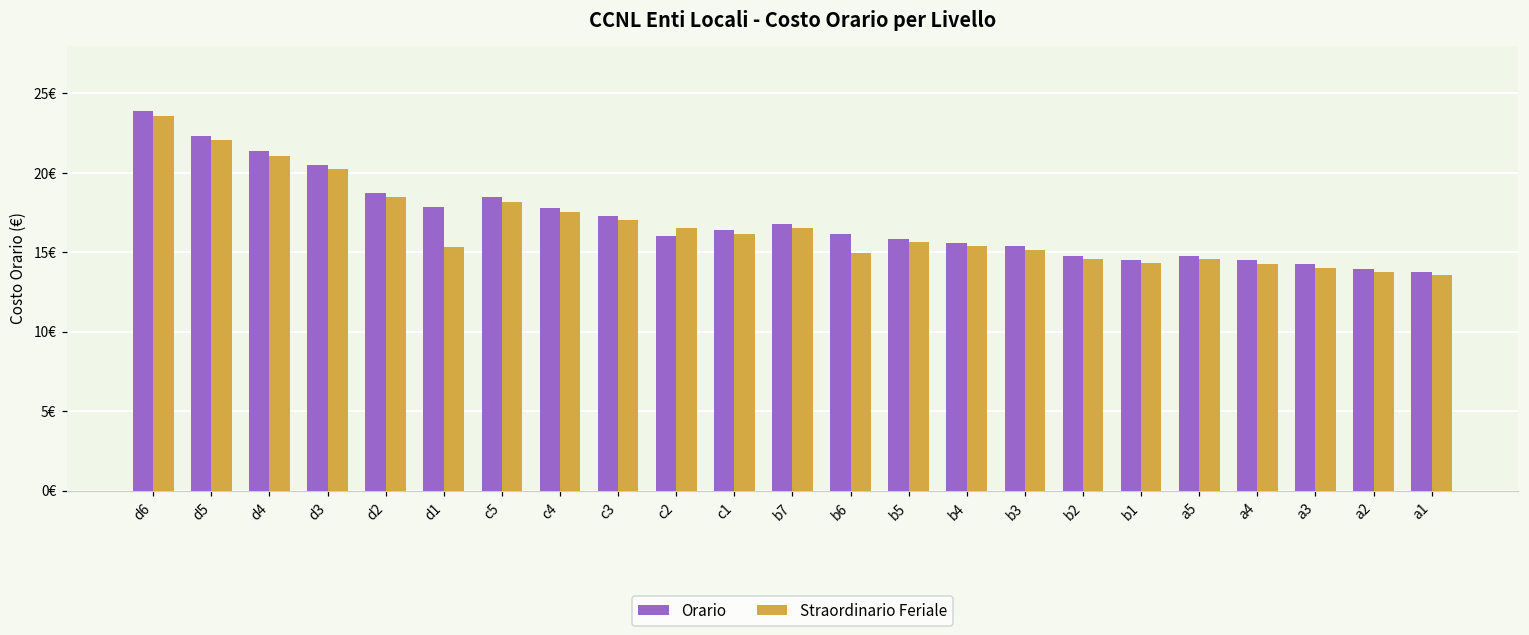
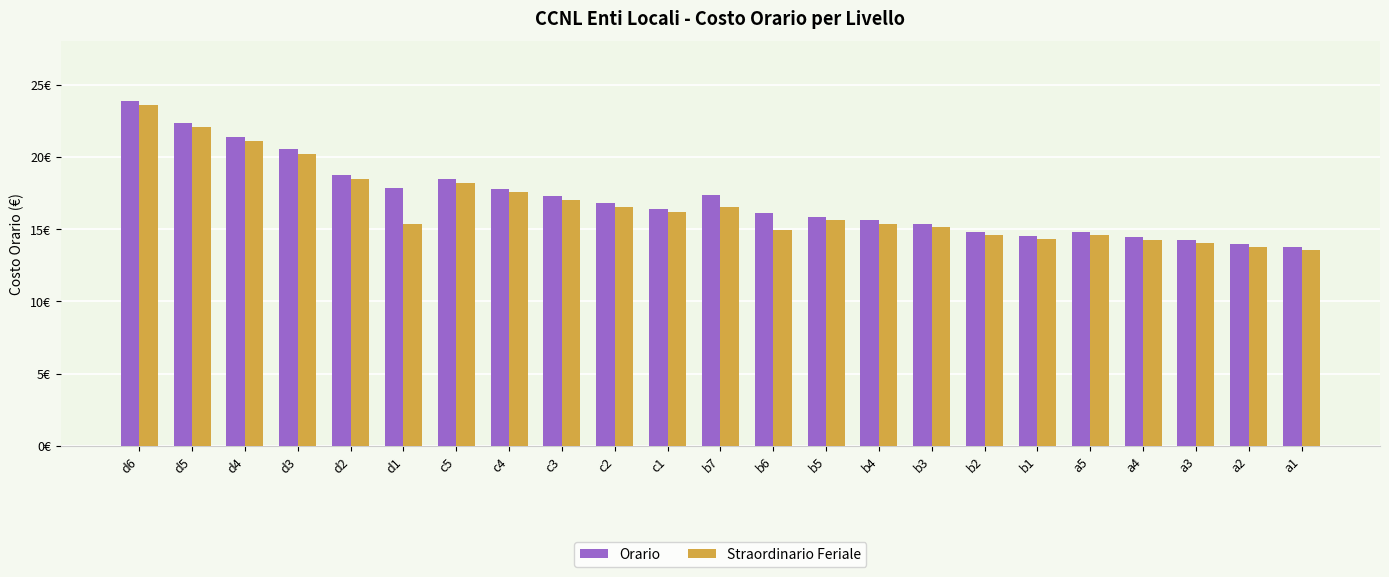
Orario, c2: 16.0€ -> 16.8€
Orario, b7: 16.8€ -> 17.4€
